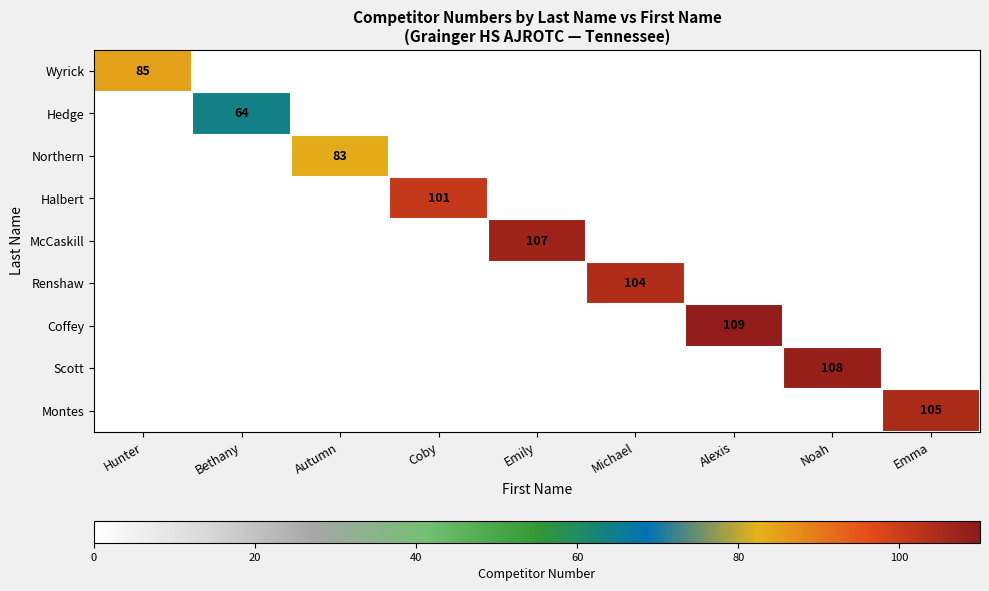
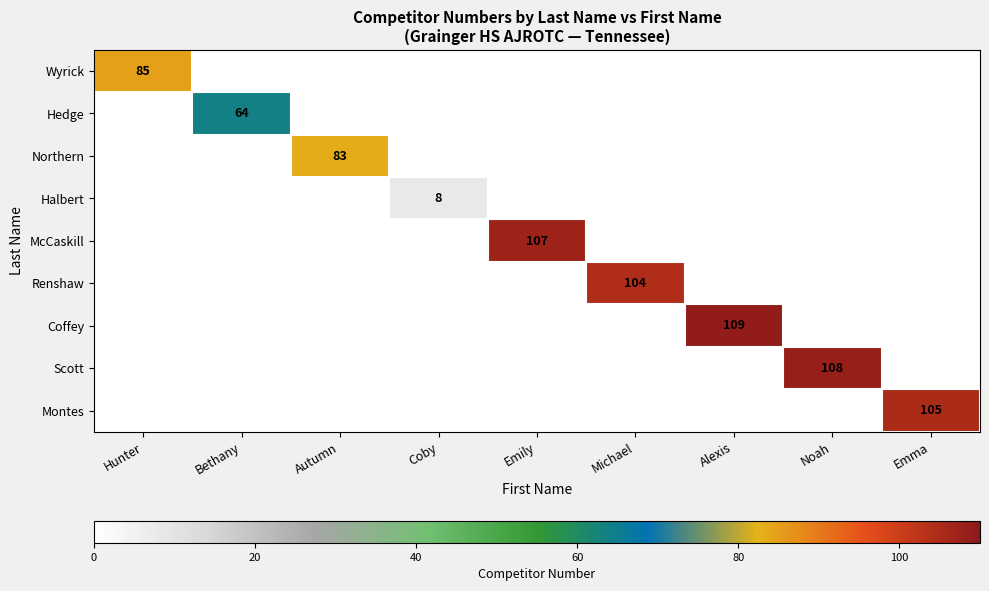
Halbert, Coby: 101 -> 8
